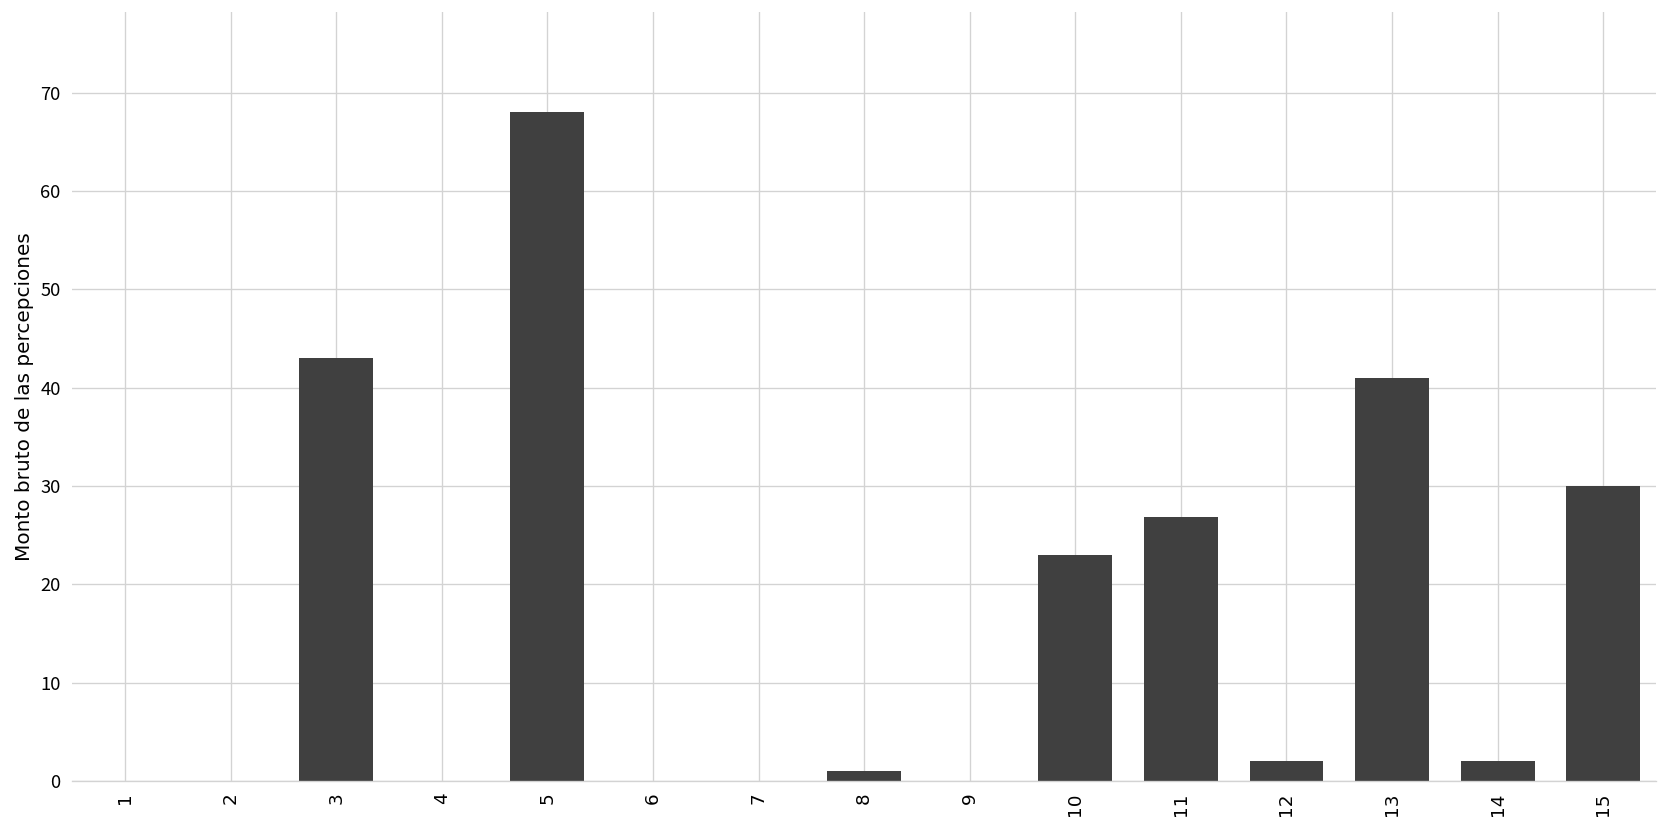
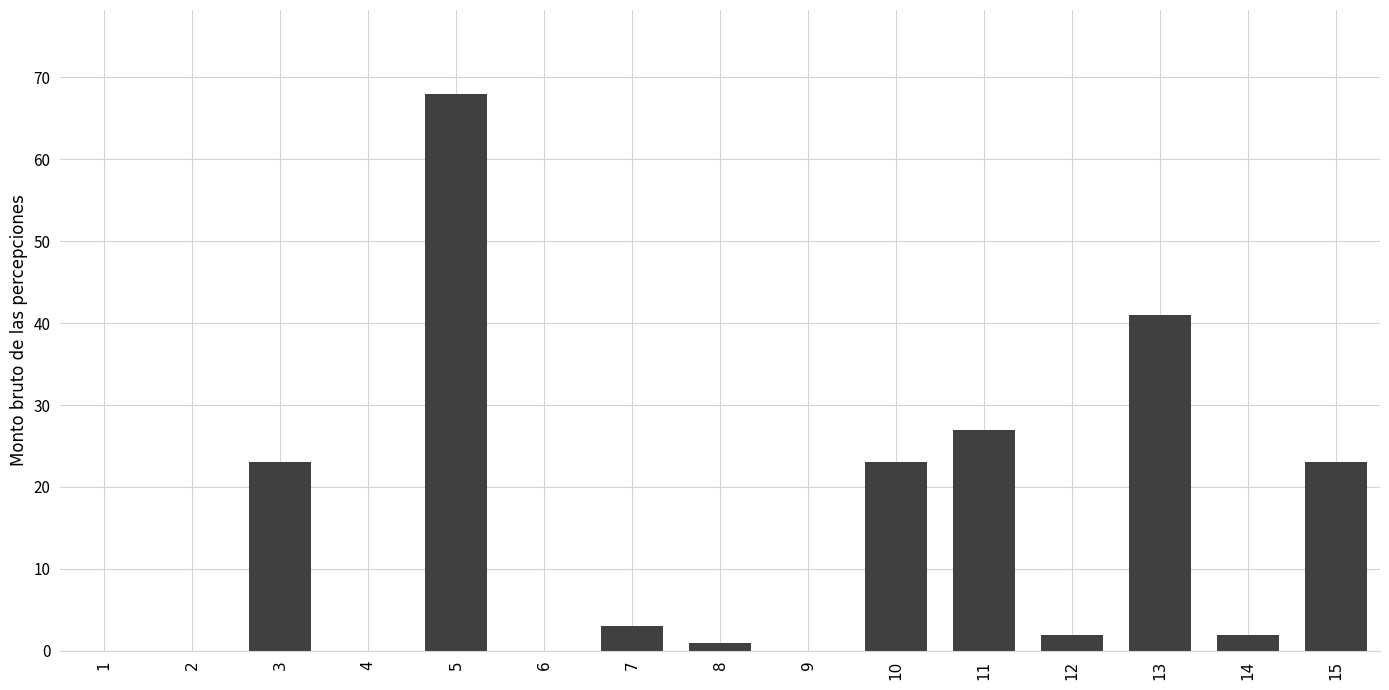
3: 43 -> 23
7: 0 -> 3
15: 30 -> 23
